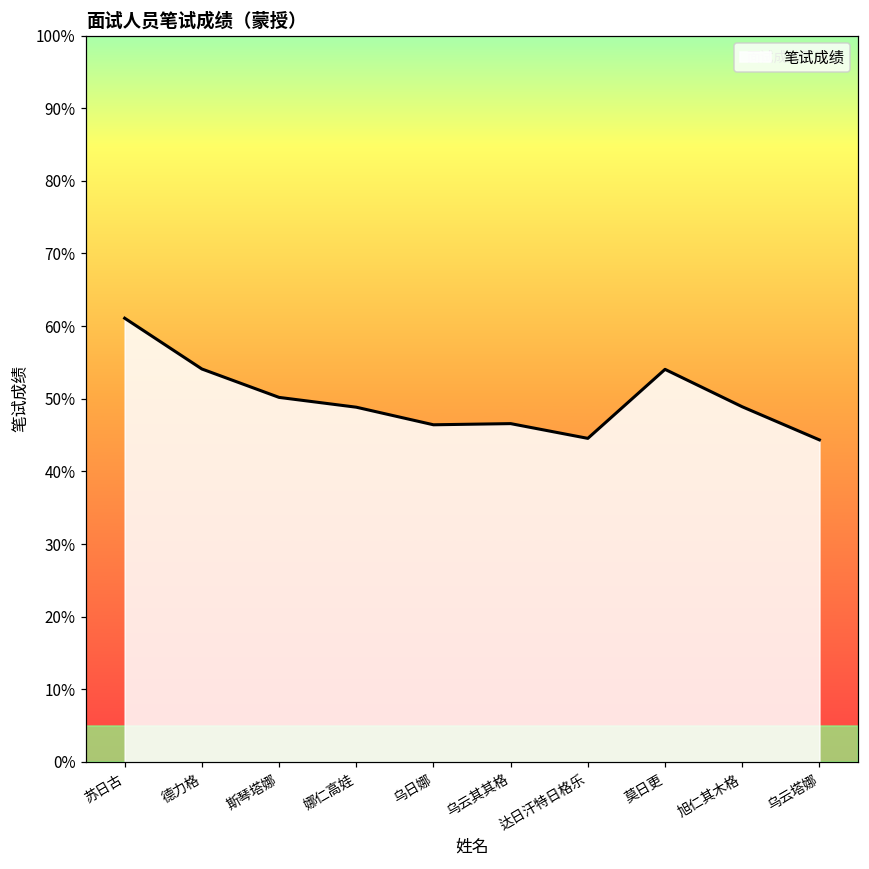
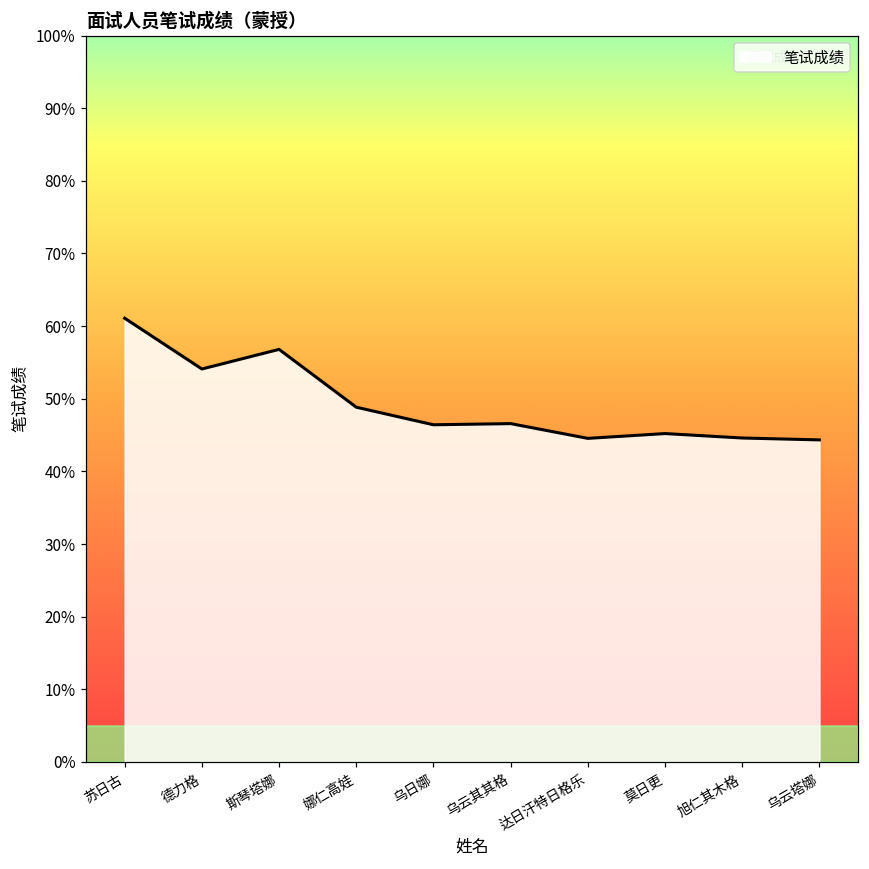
斯琴塔娜: 50% -> 57%
莫日更: 54% -> 45%
旭仁其木格: 49% -> 45%
